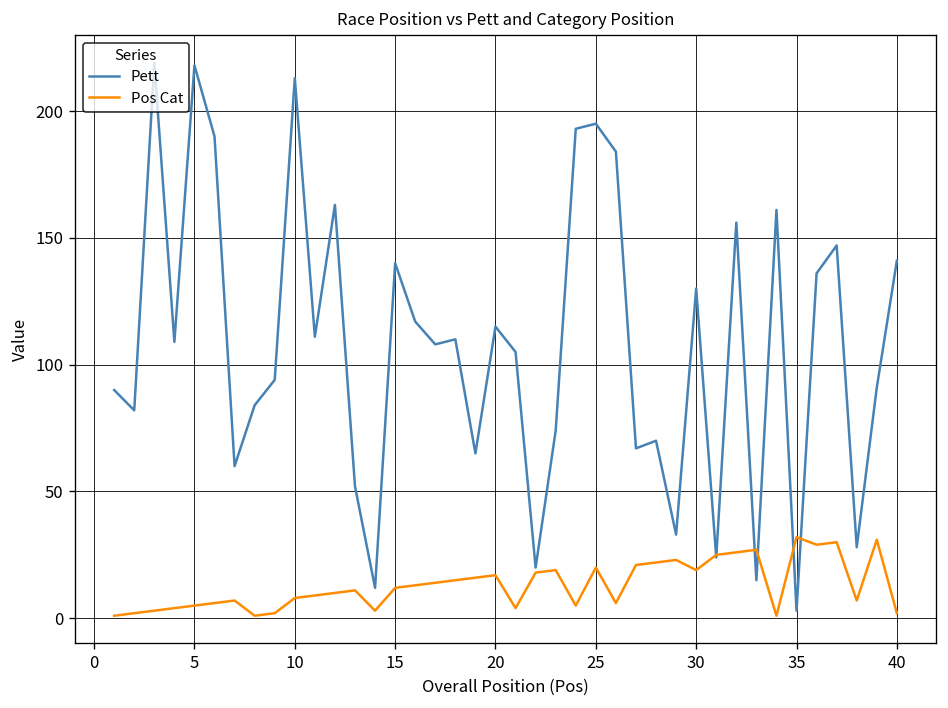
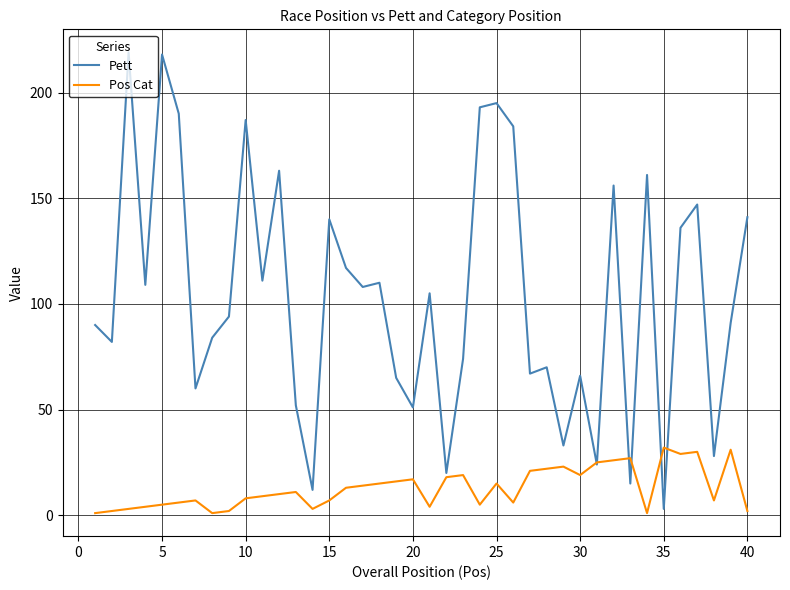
Pett, 10: 213 -> 187
Pos Cat, 15: 12 -> 7
Pett, 20: 115 -> 51
Pos Cat, 25: 20 -> 15
Pett, 30: 130 -> 66
